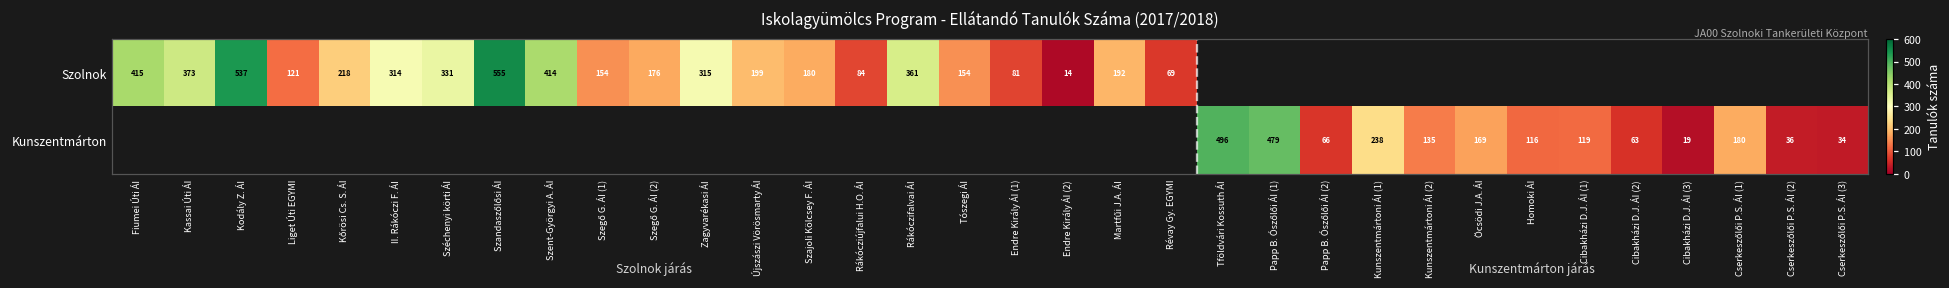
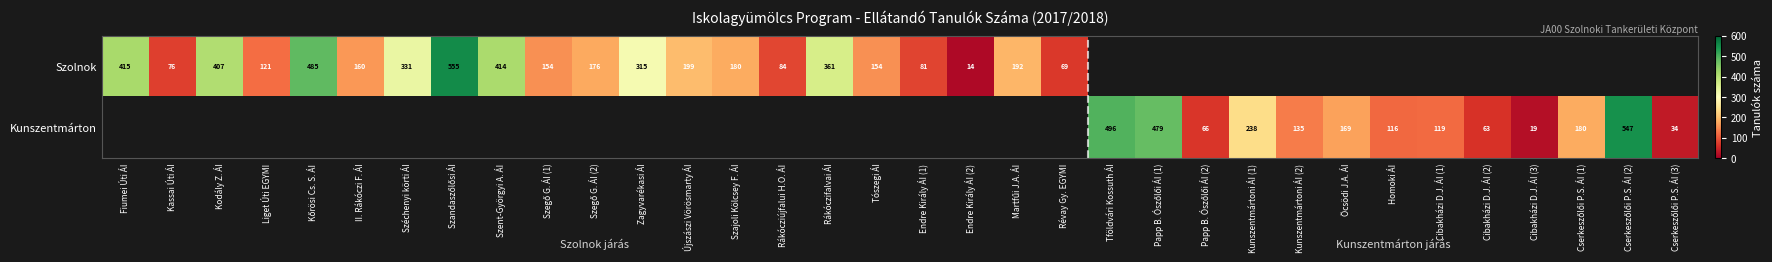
Szolnok, Kassai Úti ÁI: 373 -> 76
Szolnok, Kodály Z. ÁI: 537 -> 407
Szolnok, Kőrösi Cs. S. ÁI: 218 -> 485
Szolnok, II. Rákóczi F. ÁI: 314 -> 160
Kunszentmárton, Cserkeszőlői P.S. ÁI (2): 36 -> 547
